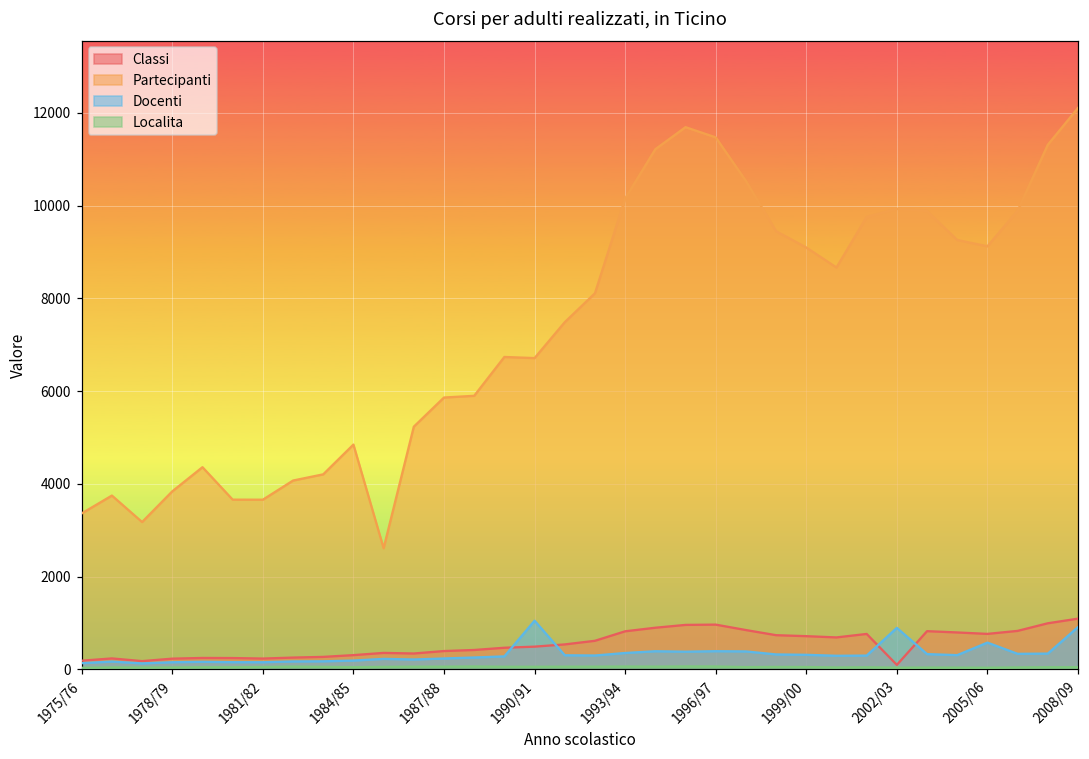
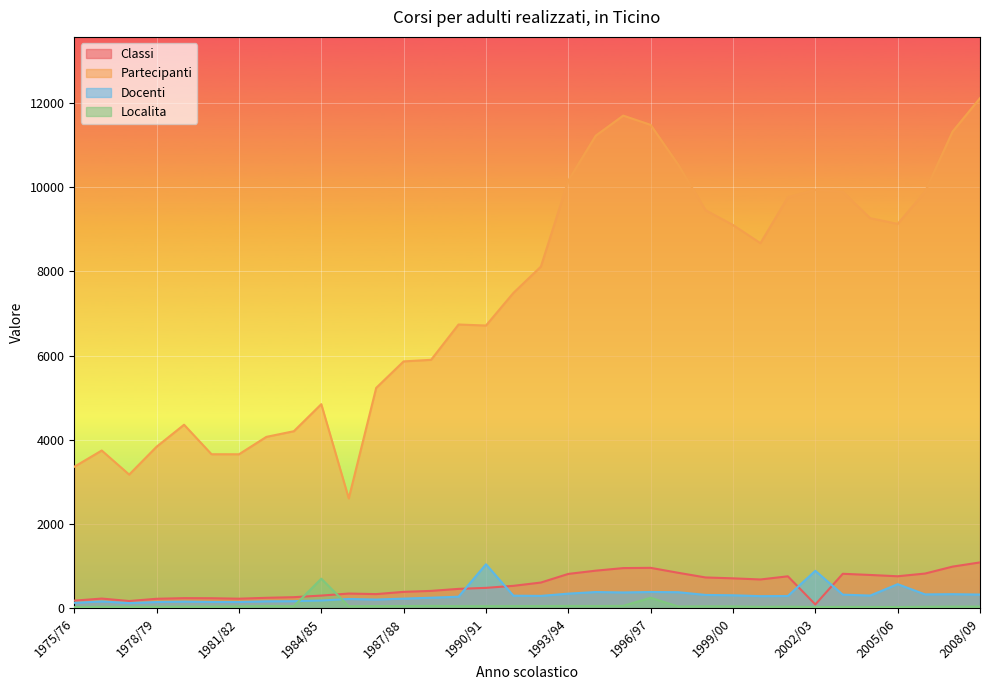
Localita, 1984/85: 0 -> 700
Localita, 1996/97: 100 -> 300
Docenti, 2008/09: 900 -> 300
